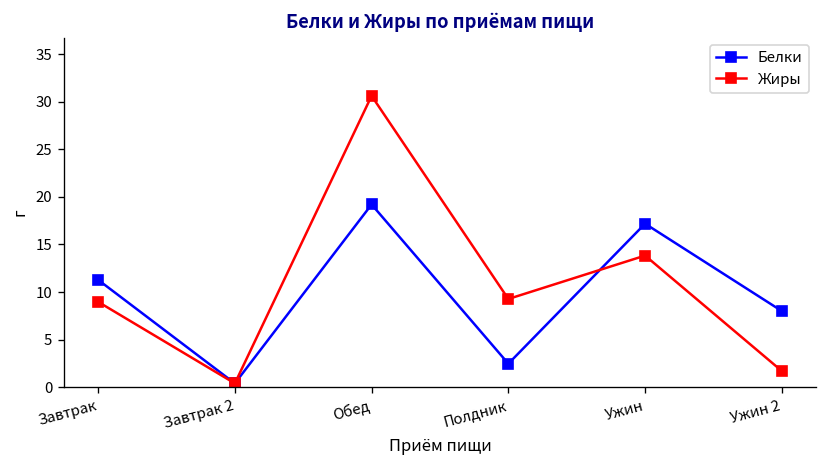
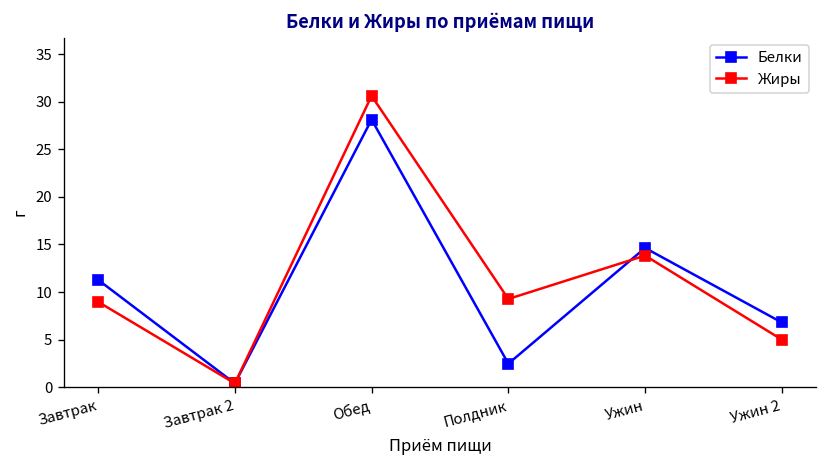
Белки, Обед: 19 -> 28
Белки, Ужин: 17 -> 15
Белки, Ужин 2: 8 -> 7
Жиры, Ужин 2: 2 -> 5
